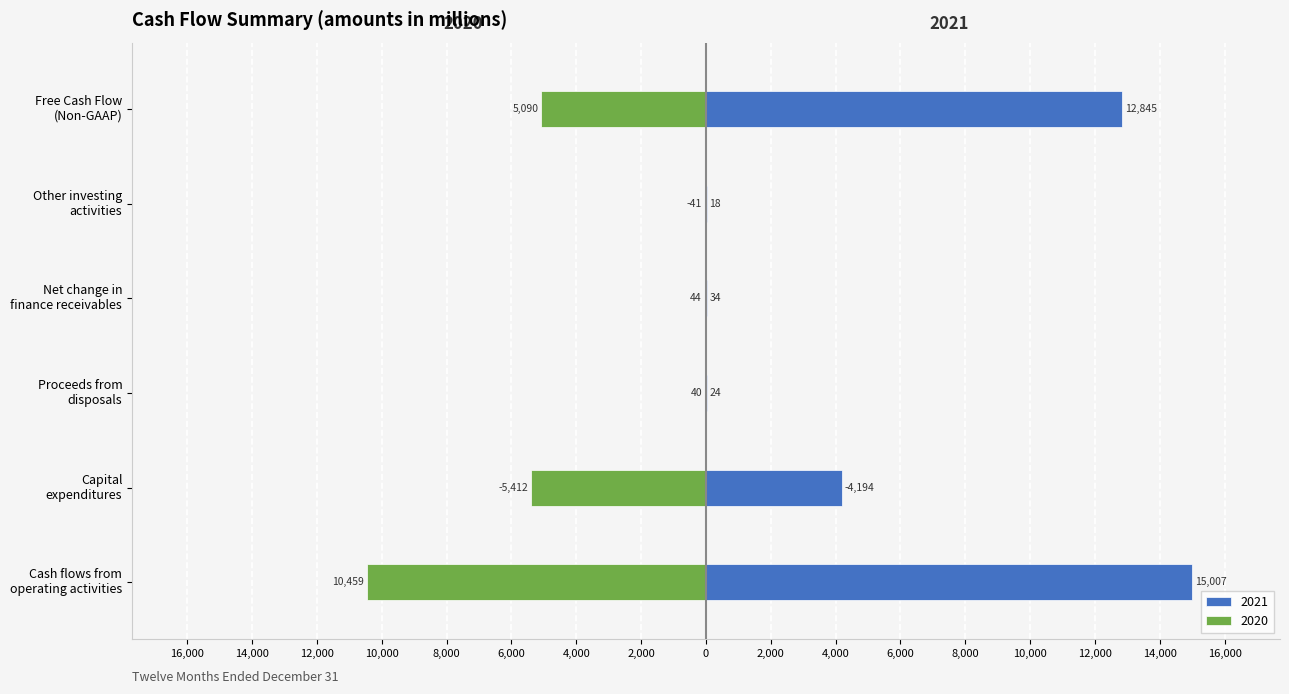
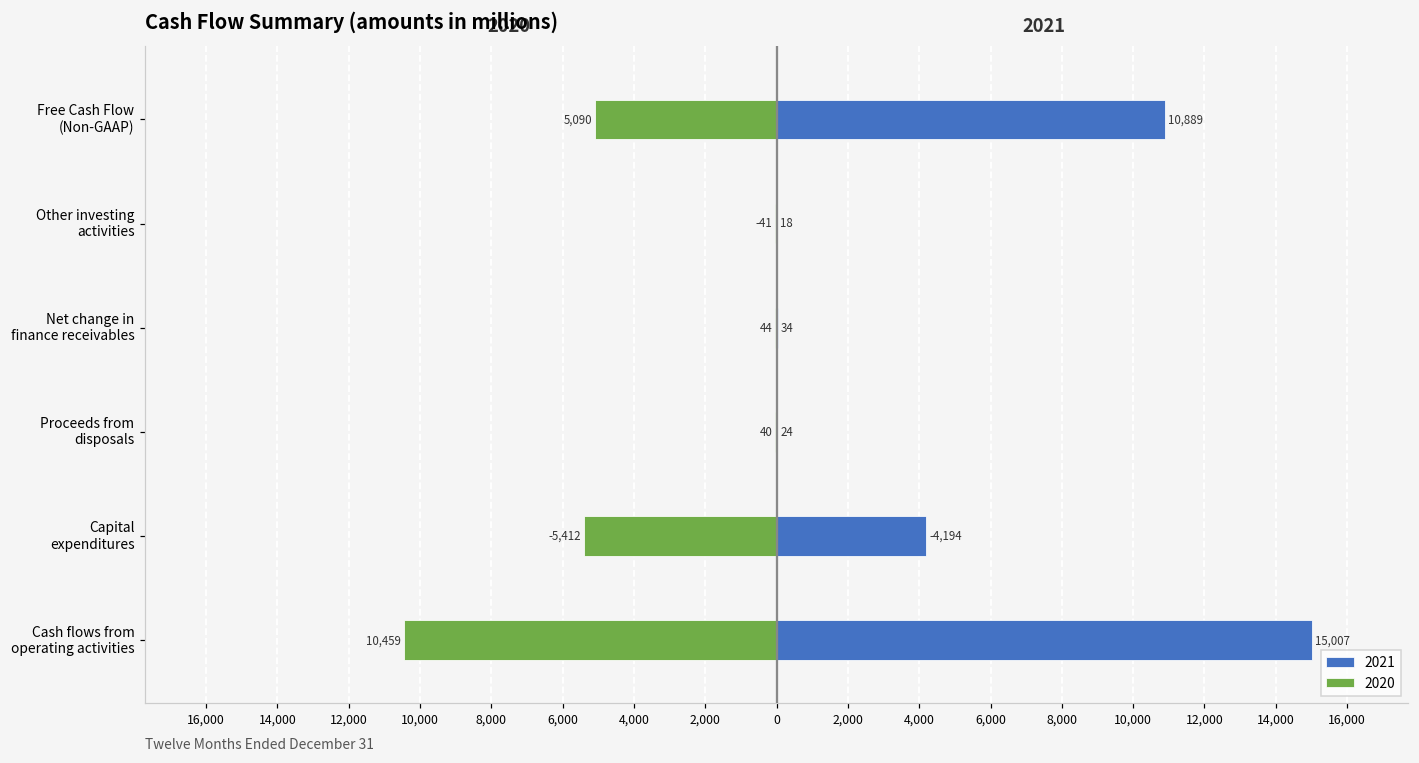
2021, Free Cash Flow (Non-GAAP): 12,845 -> 10,889
